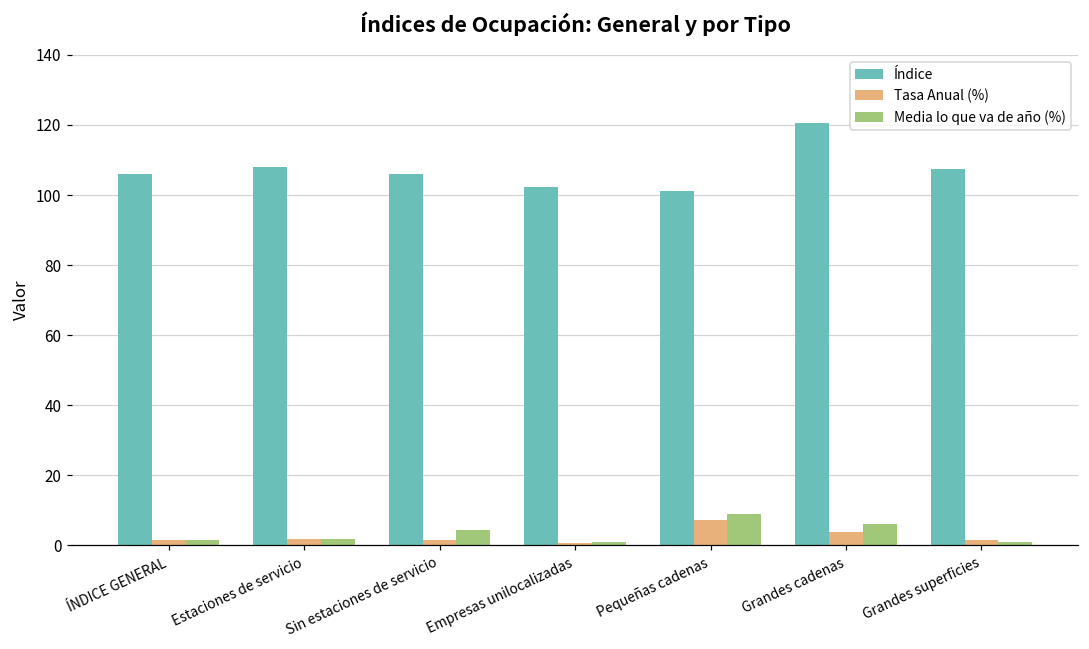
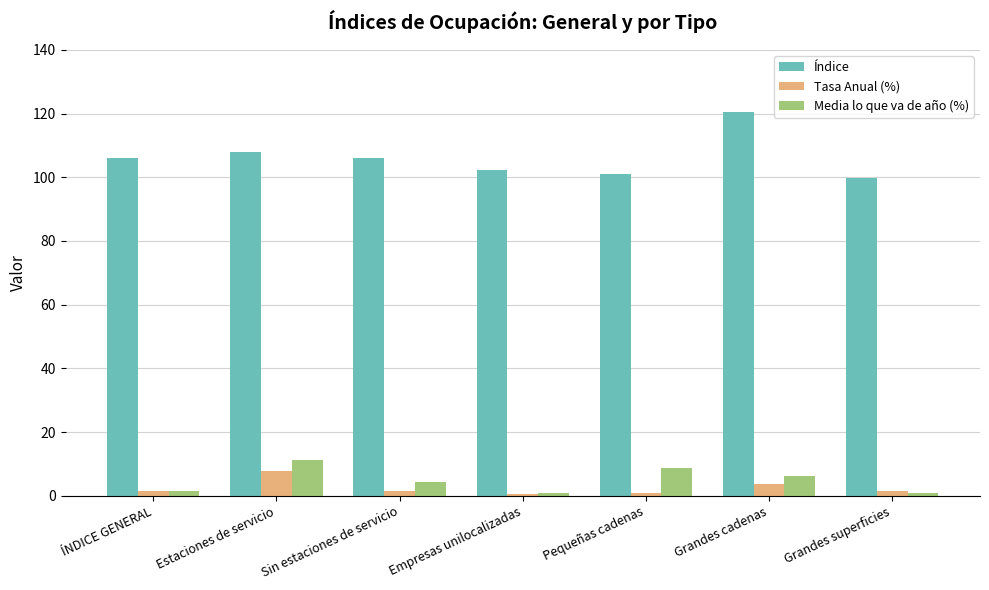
Tasa Anual (%), Estaciones de servicio: 2 -> 8
Media lo que va de año (%), Estaciones de servicio: 2 -> 11
Tasa Anual (%), Pequeñas cadenas: 7 -> 1
Índice, Grandes superficies: 107 -> 100
